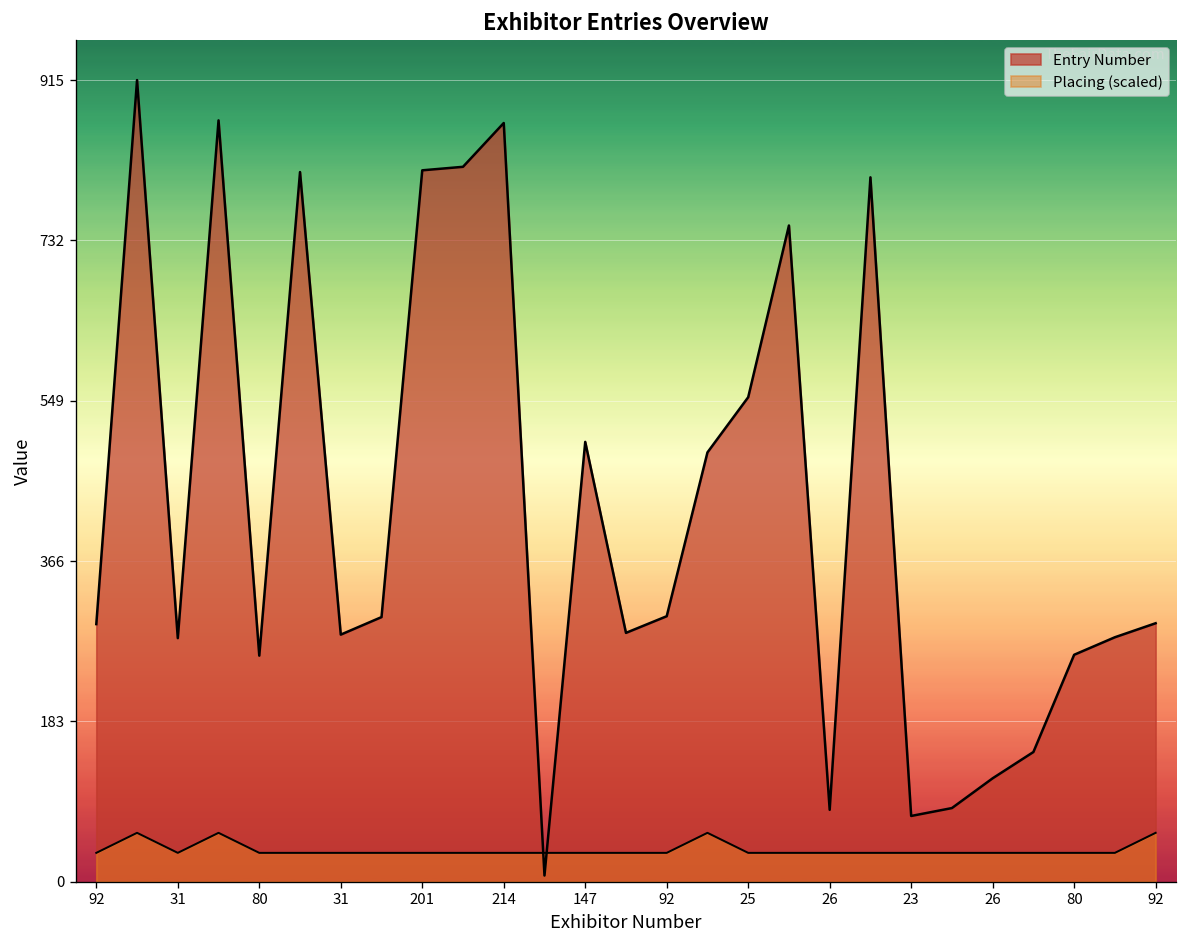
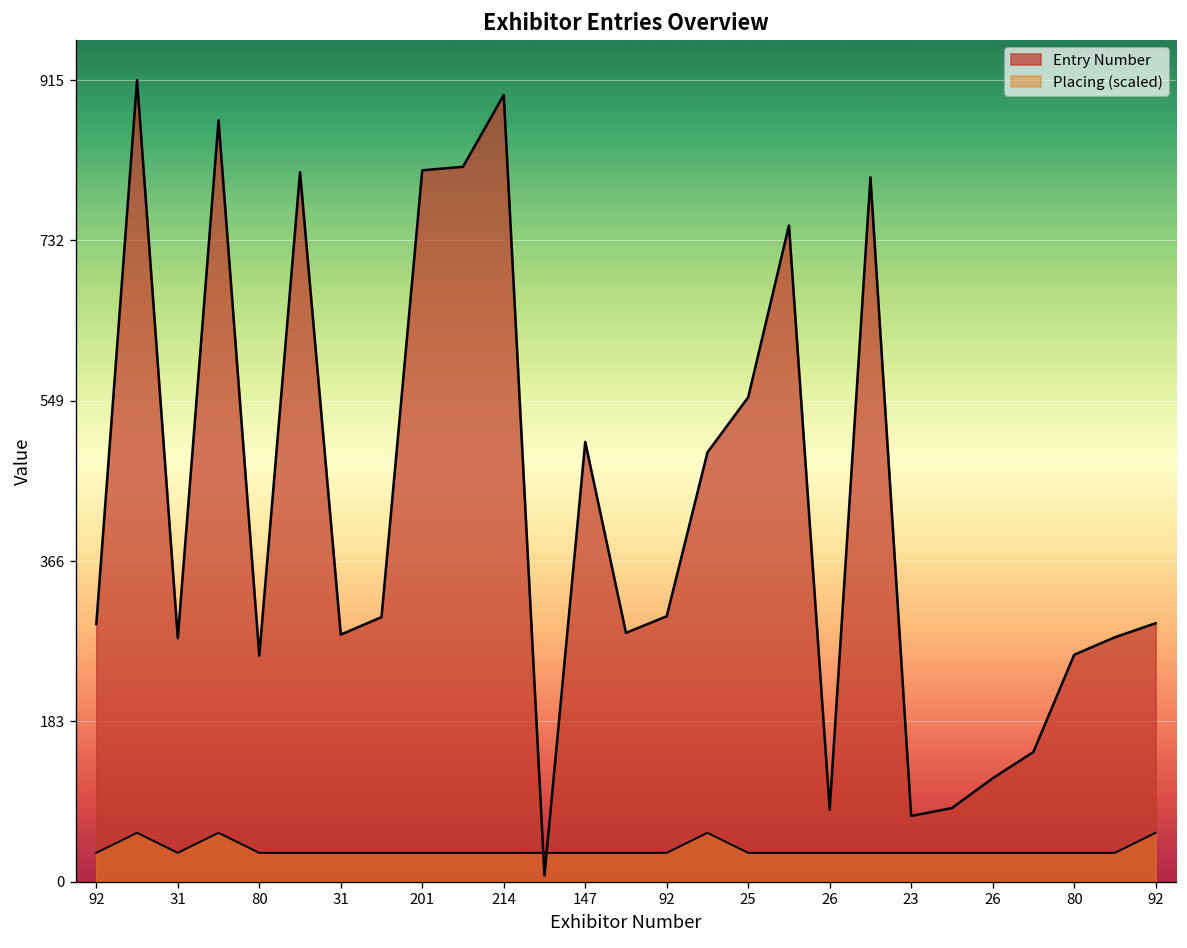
Entry Number, 214: 870 -> 900
